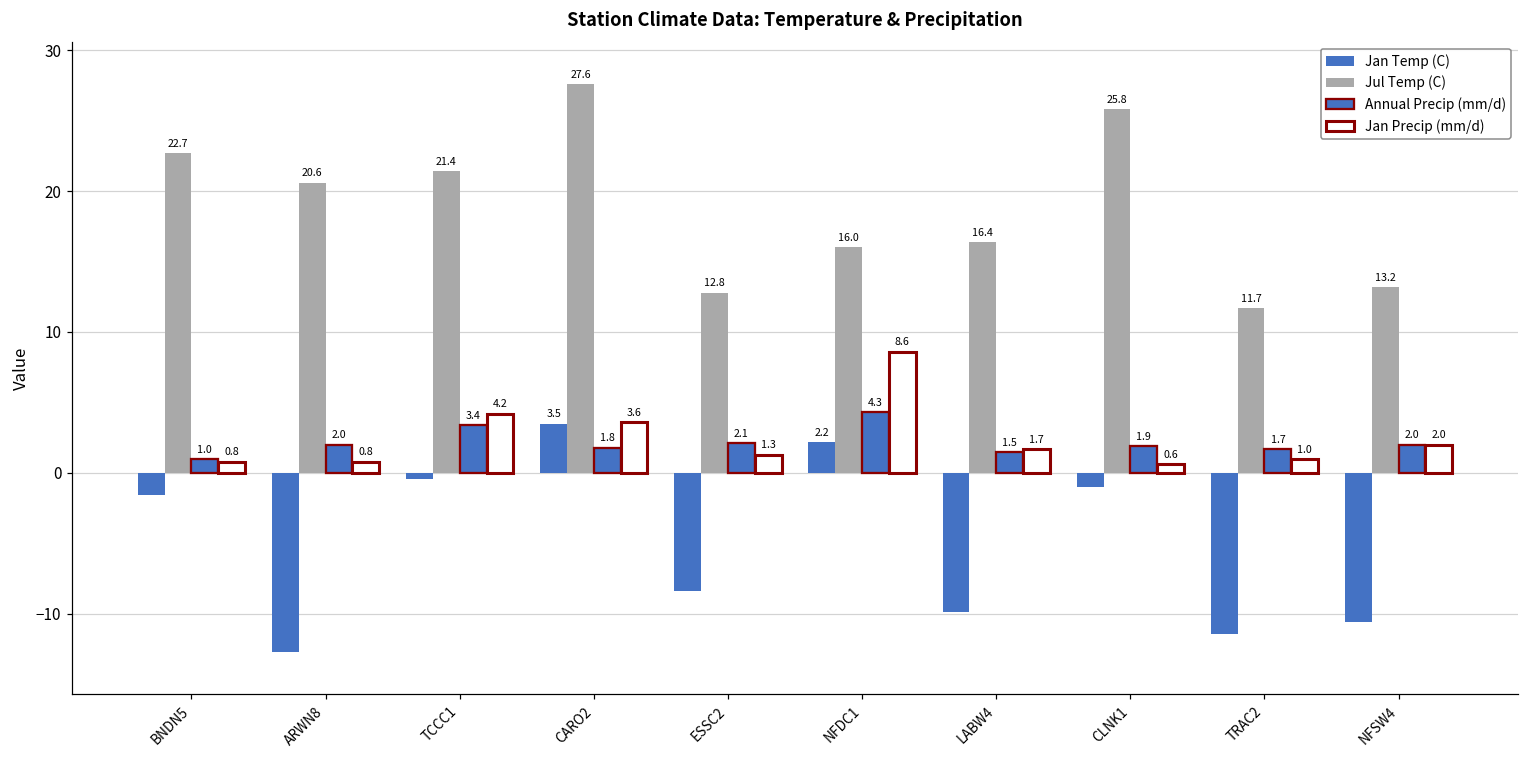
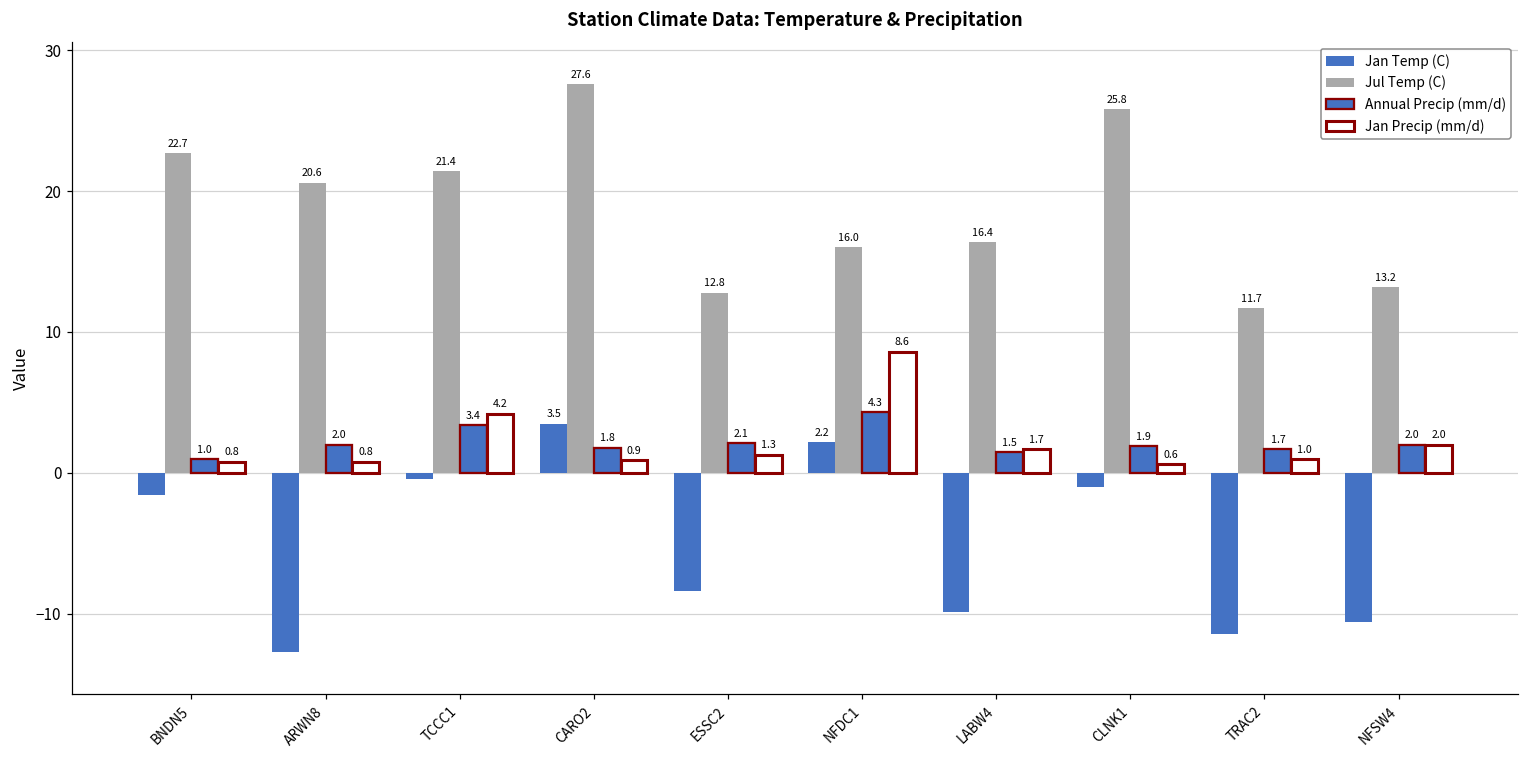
Jan Precip (mm/d), CARO2: 3.6 -> 0.9
